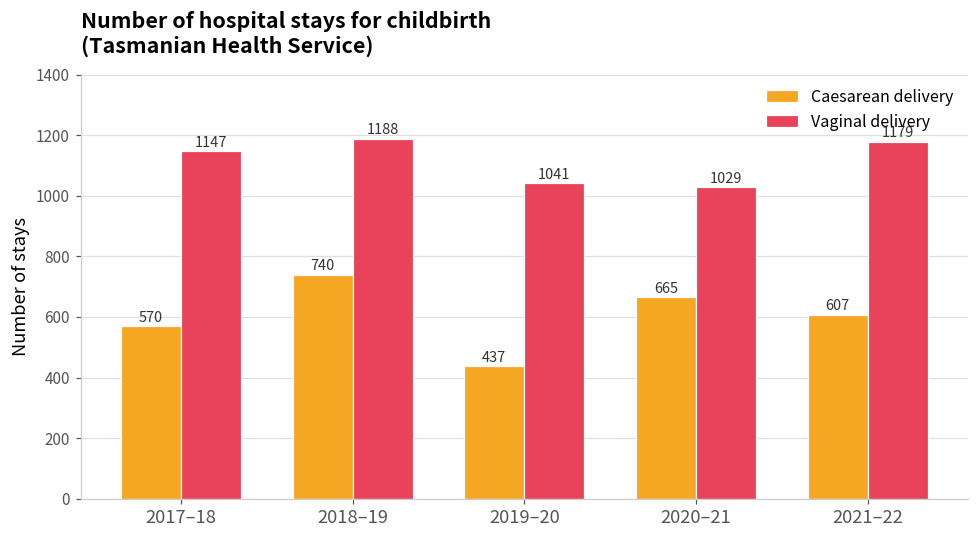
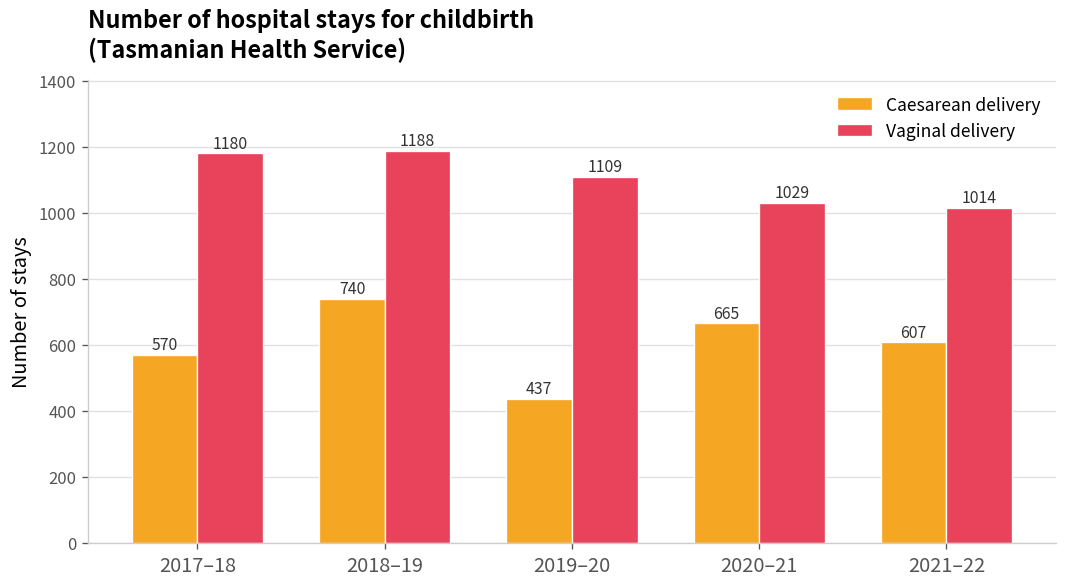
Vaginal delivery, 2017–18: 1147 -> 1180
Vaginal delivery, 2019–20: 1041 -> 1109
Vaginal delivery, 2021–22: 1179 -> 1014
